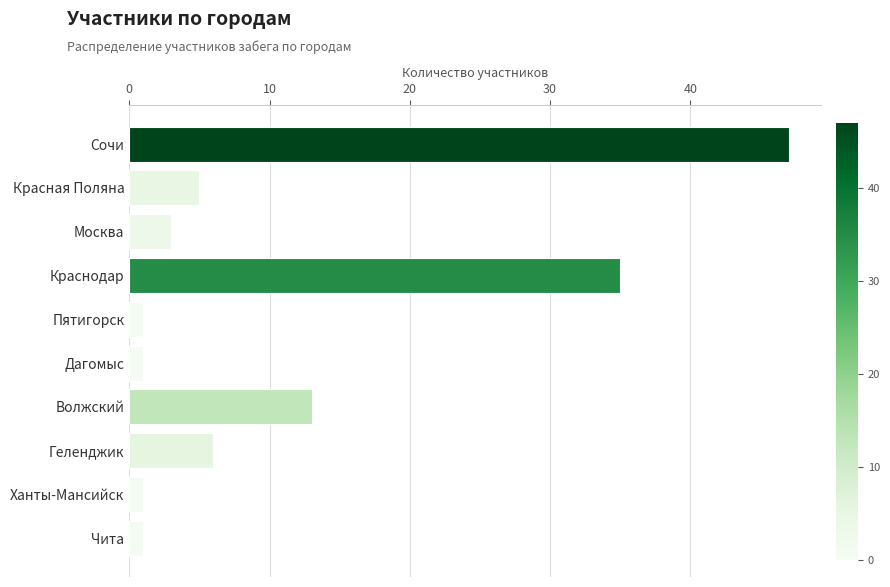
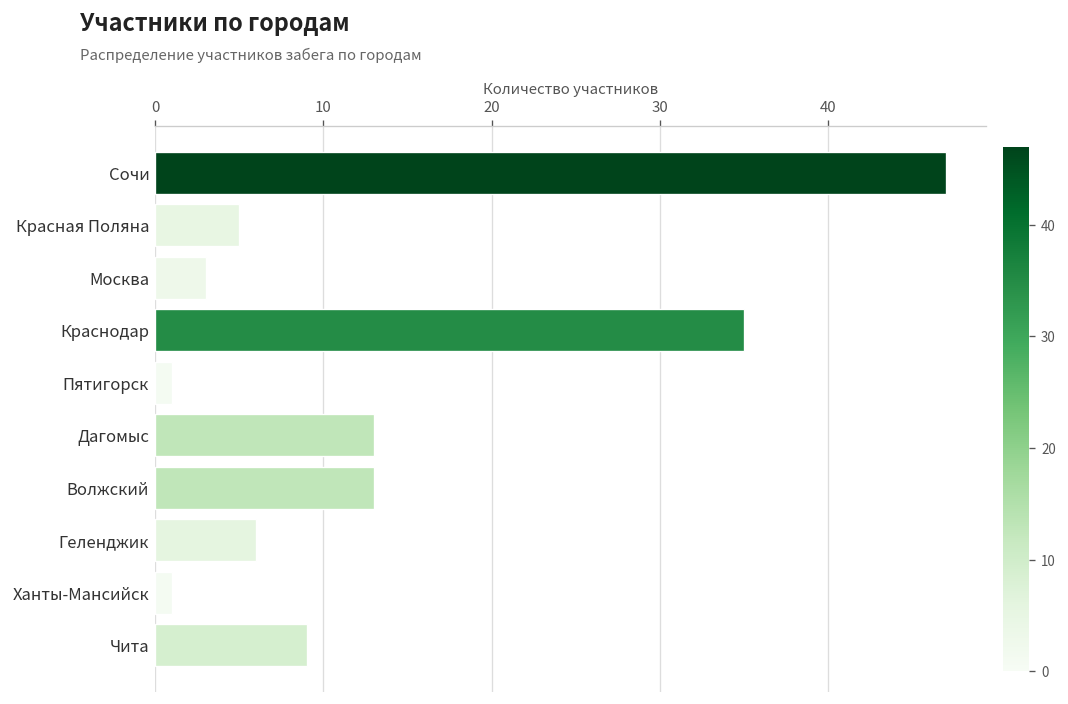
Дагомыс: 1 -> 13
Чита: 1 -> 9
